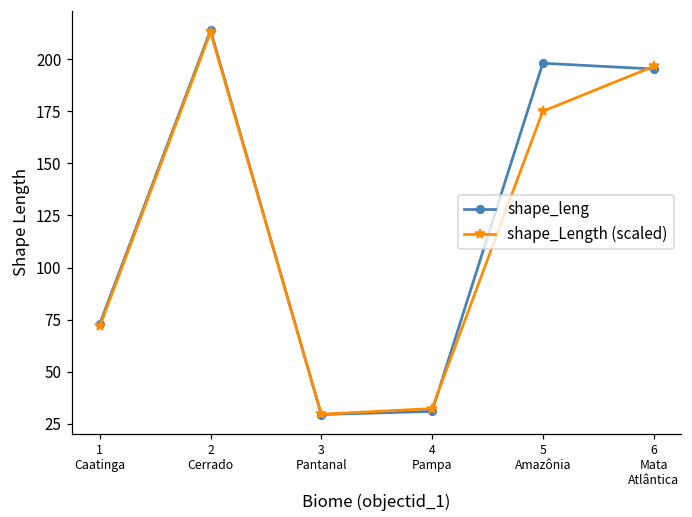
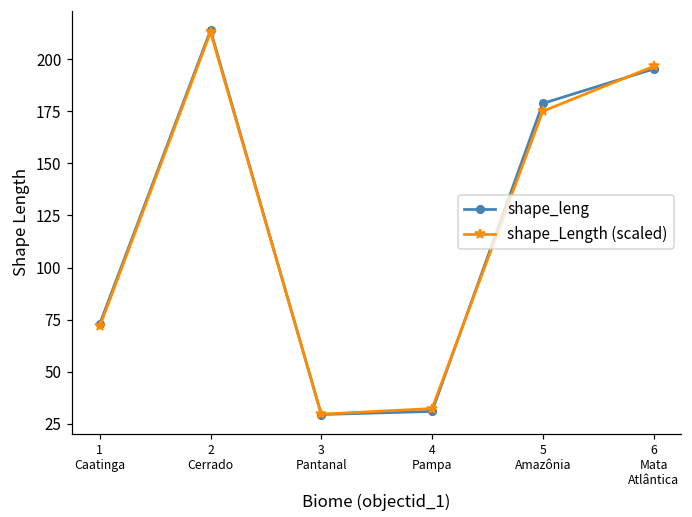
shape_leng, 5 Amazônia: 198 -> 179
